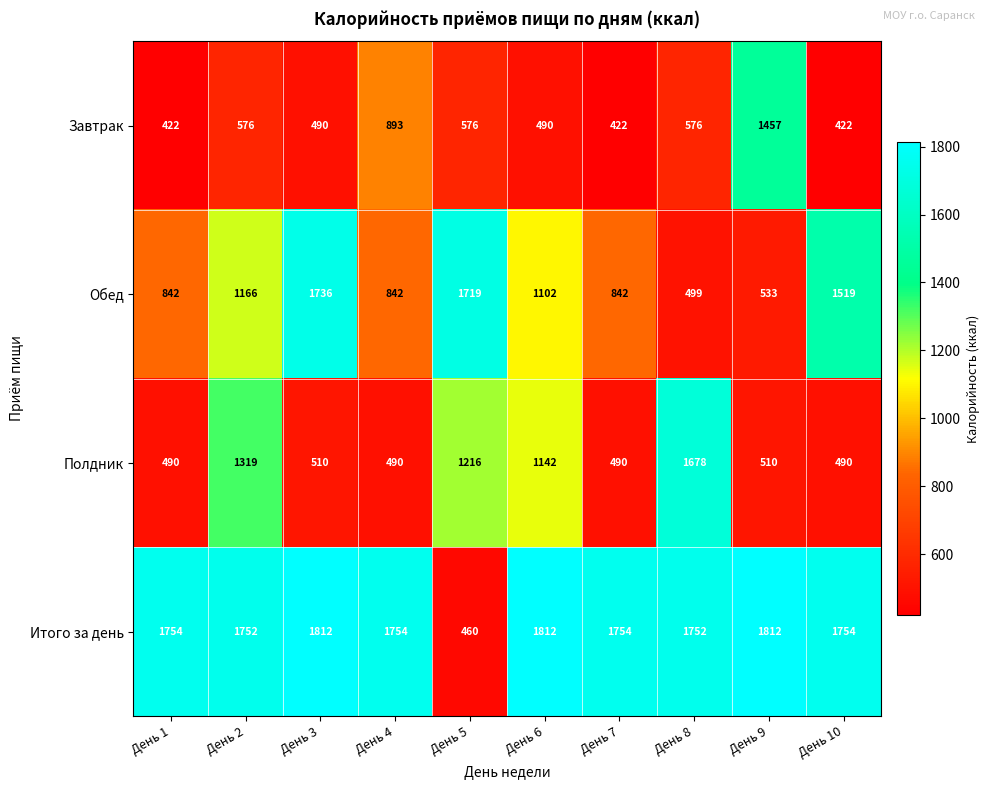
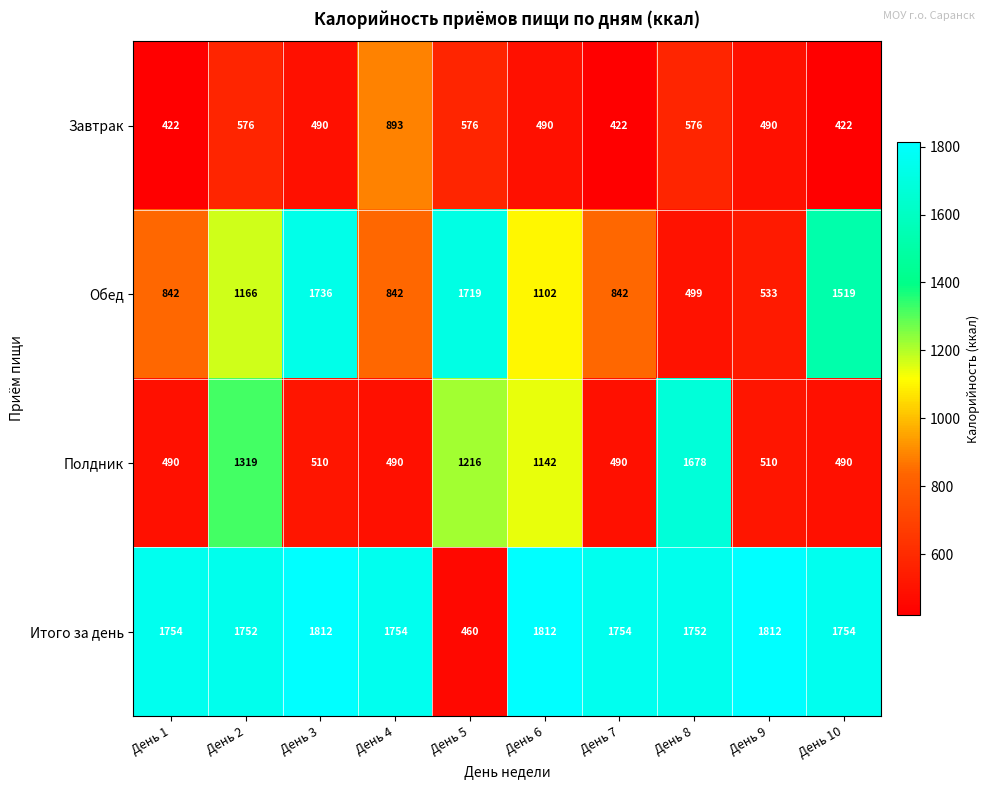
Завтрак, День 9: 1457 -> 490
